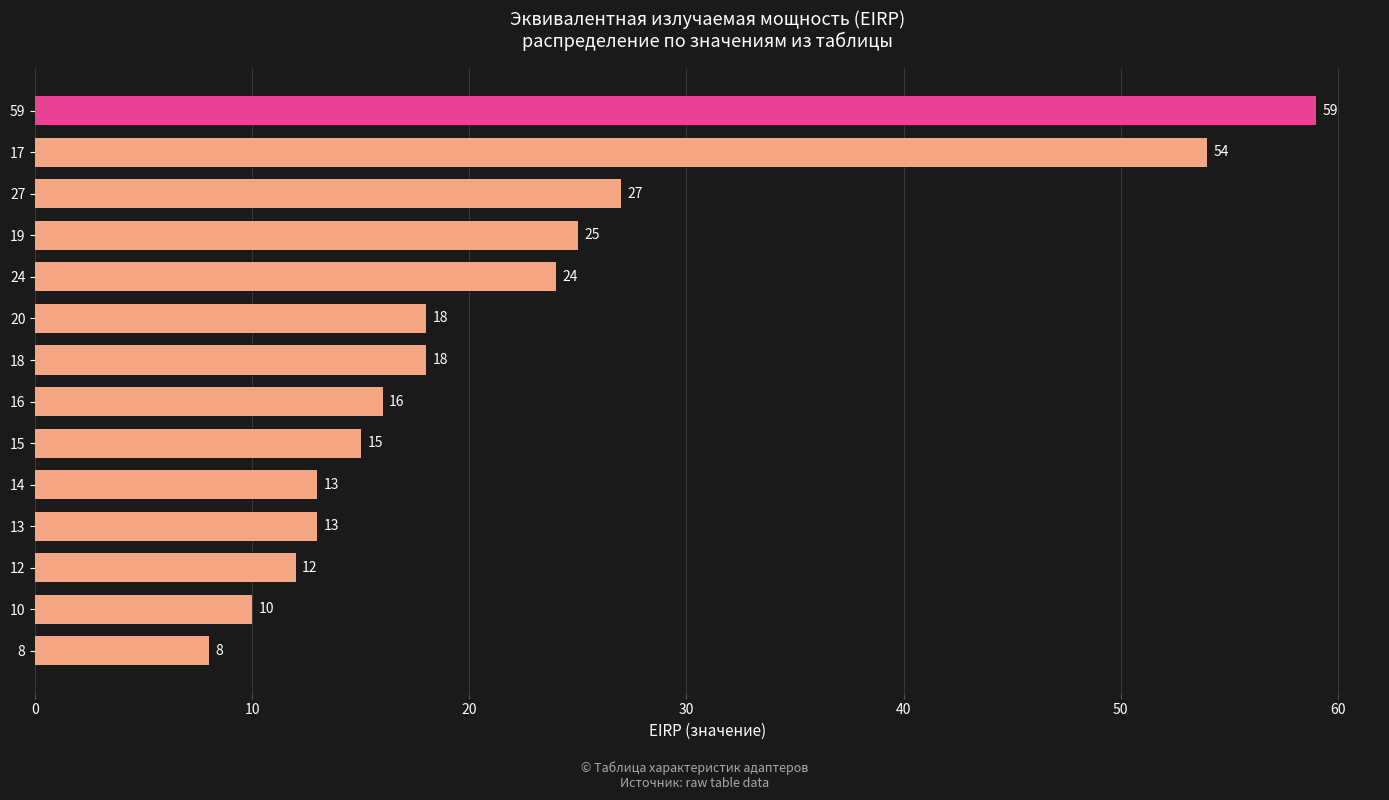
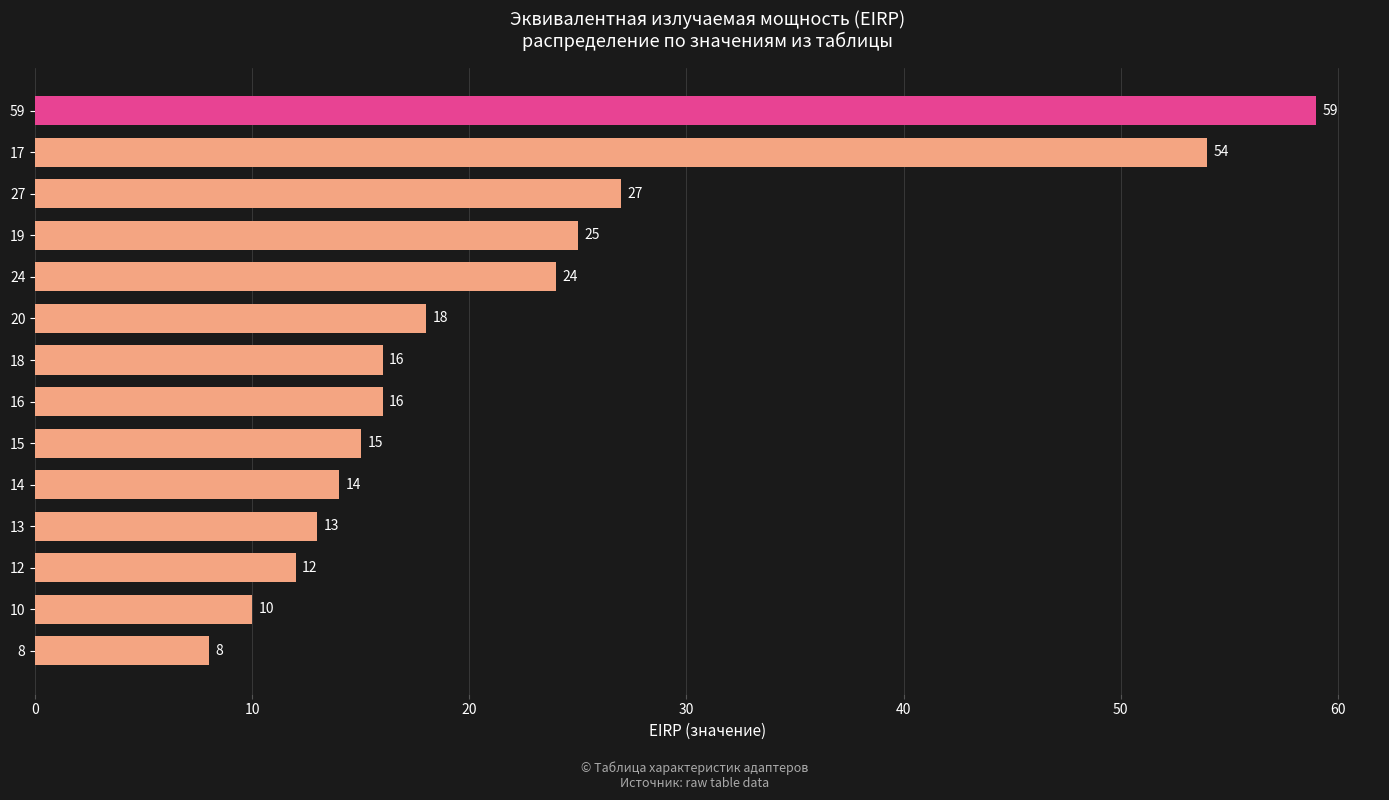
18: 18 -> 16
14: 13 -> 14
